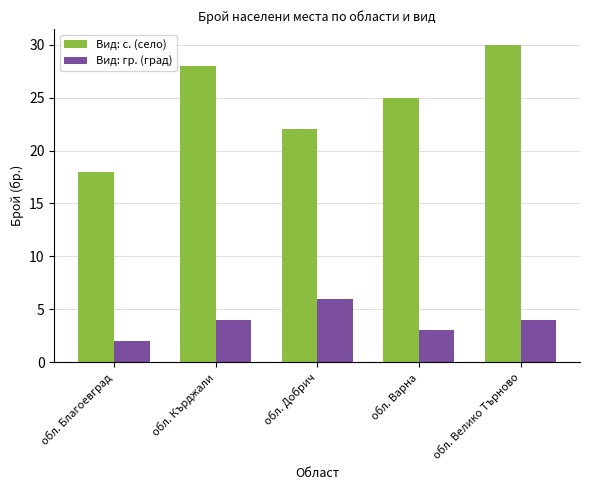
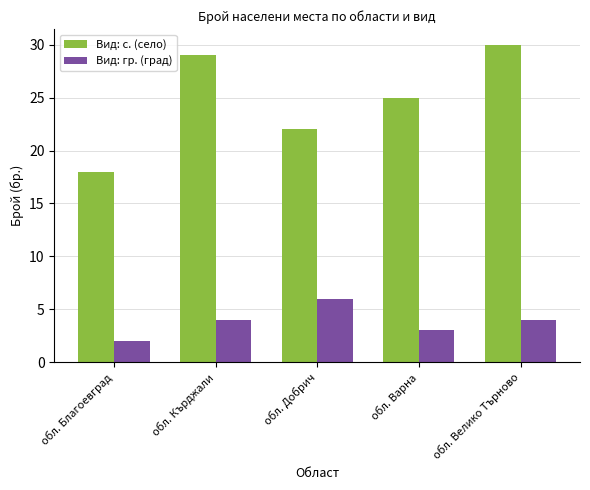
Вид: с. (село), обл. Кърджали: 28 -> 29
